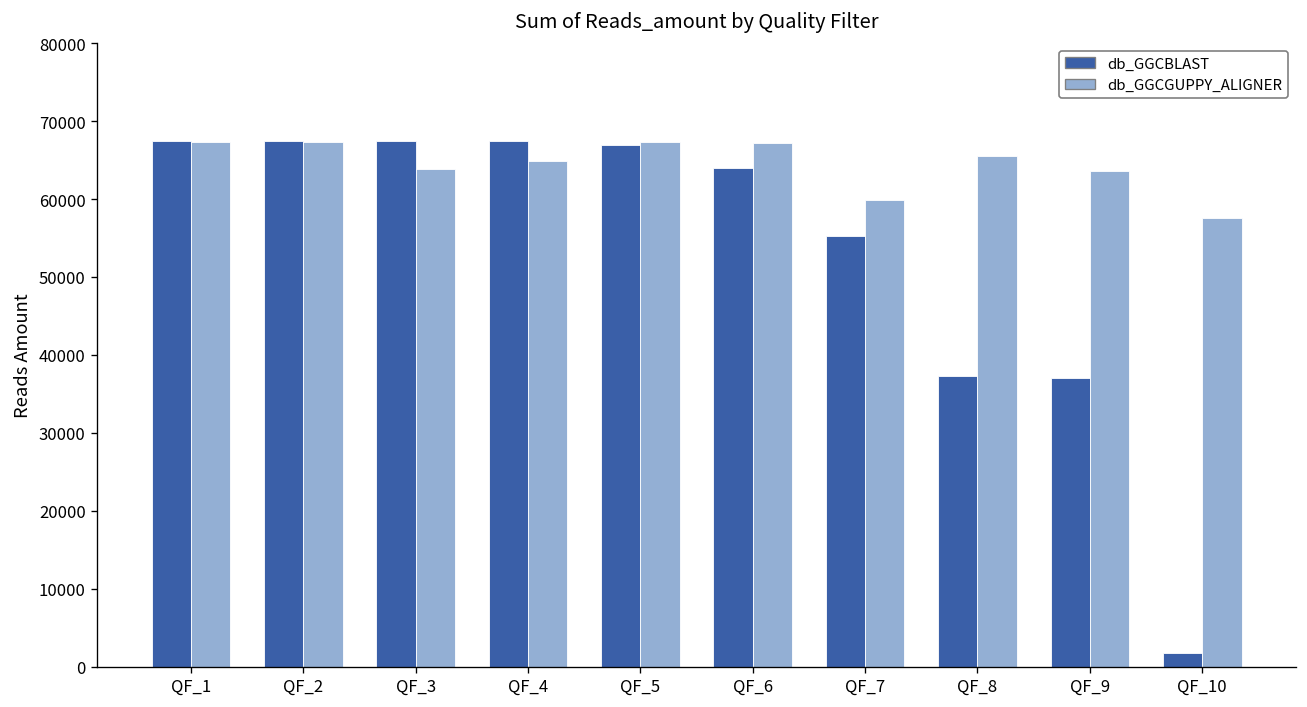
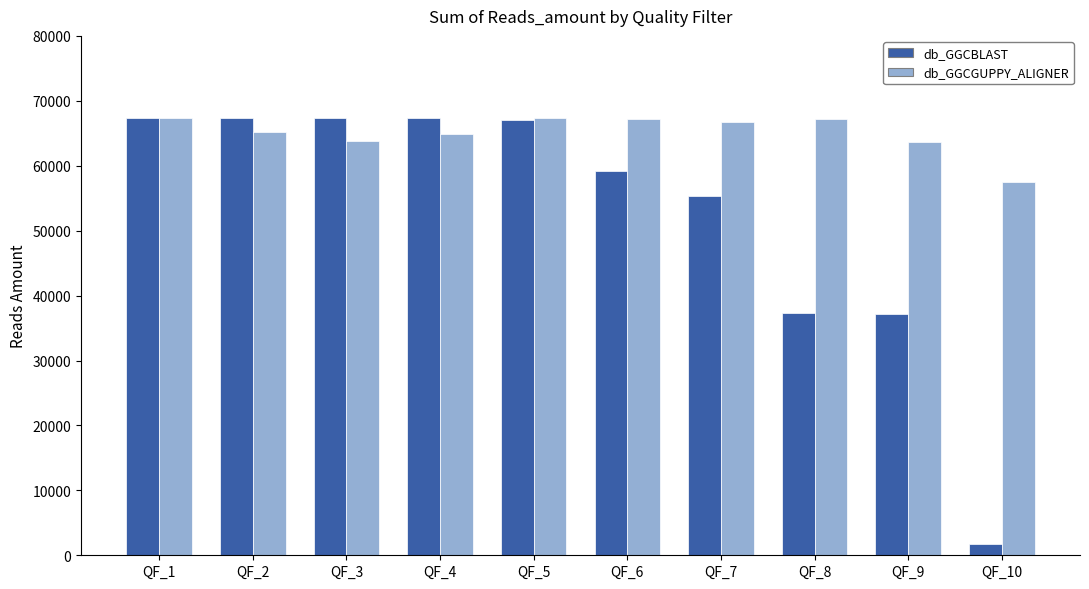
db_GGCGUPPY_ALIGNER, QF_2: 67000 -> 65000
db_GGCBLAST, QF_6: 64000 -> 59000
db_GGCGUPPY_ALIGNER, QF_7: 60000 -> 67000
db_GGCGUPPY_ALIGNER, QF_8: 65000 -> 67000
